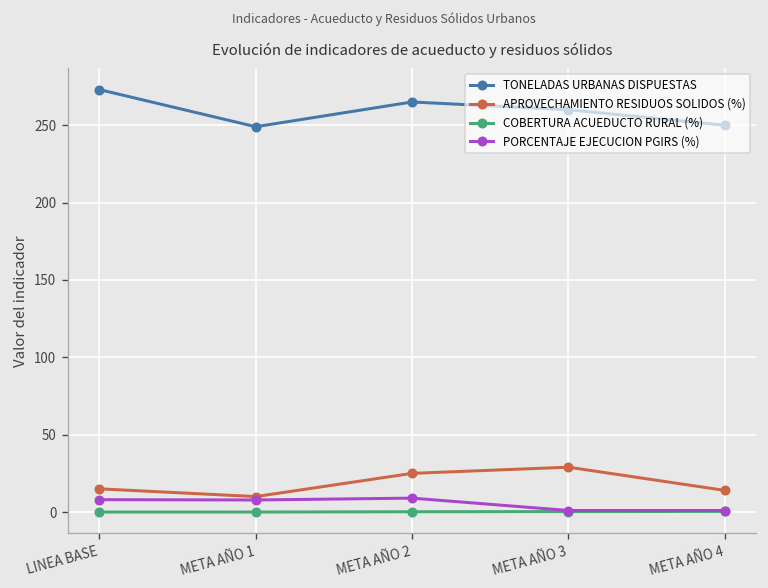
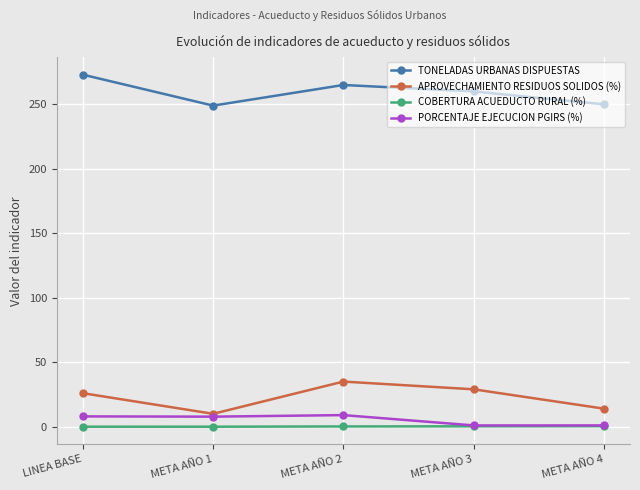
APROVECHAMIENTO RESIDUOS SOLIDOS (%), LINEA BASE: 15 -> 26
APROVECHAMIENTO RESIDUOS SOLIDOS (%), META AÑO 2: 25 -> 35
